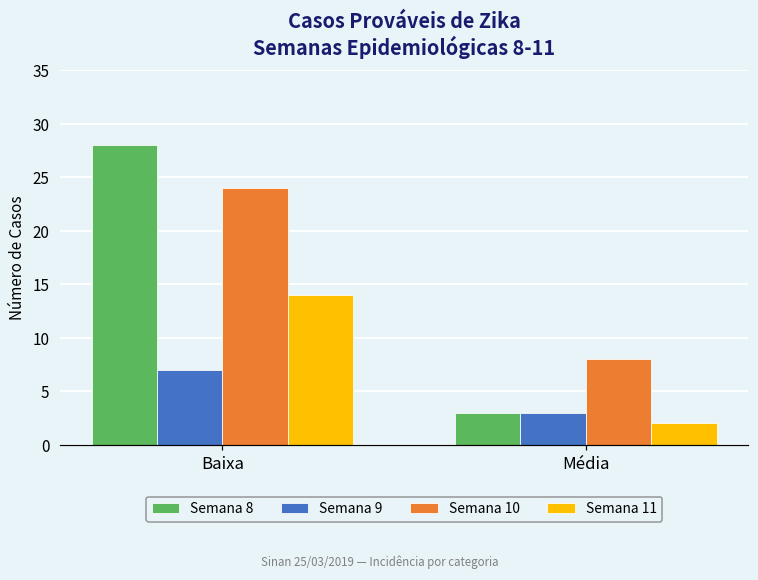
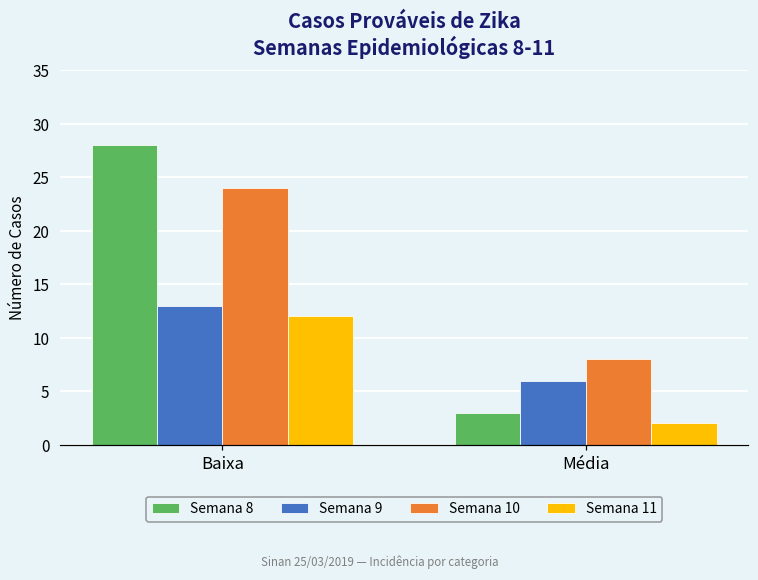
Semana 9, Baixa: 7 -> 13
Semana 11, Baixa: 14 -> 12
Semana 9, Média: 3 -> 6
